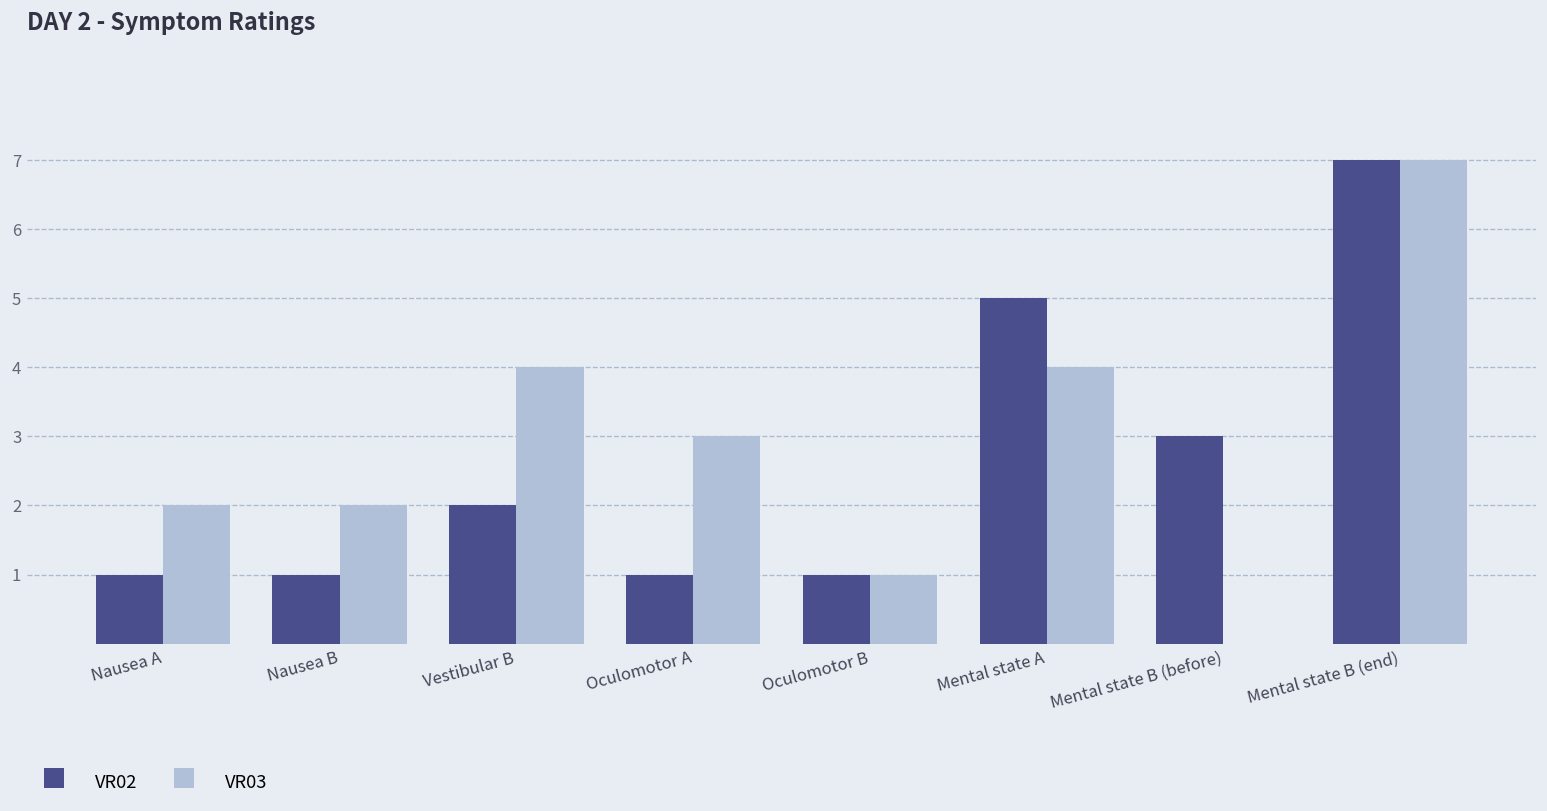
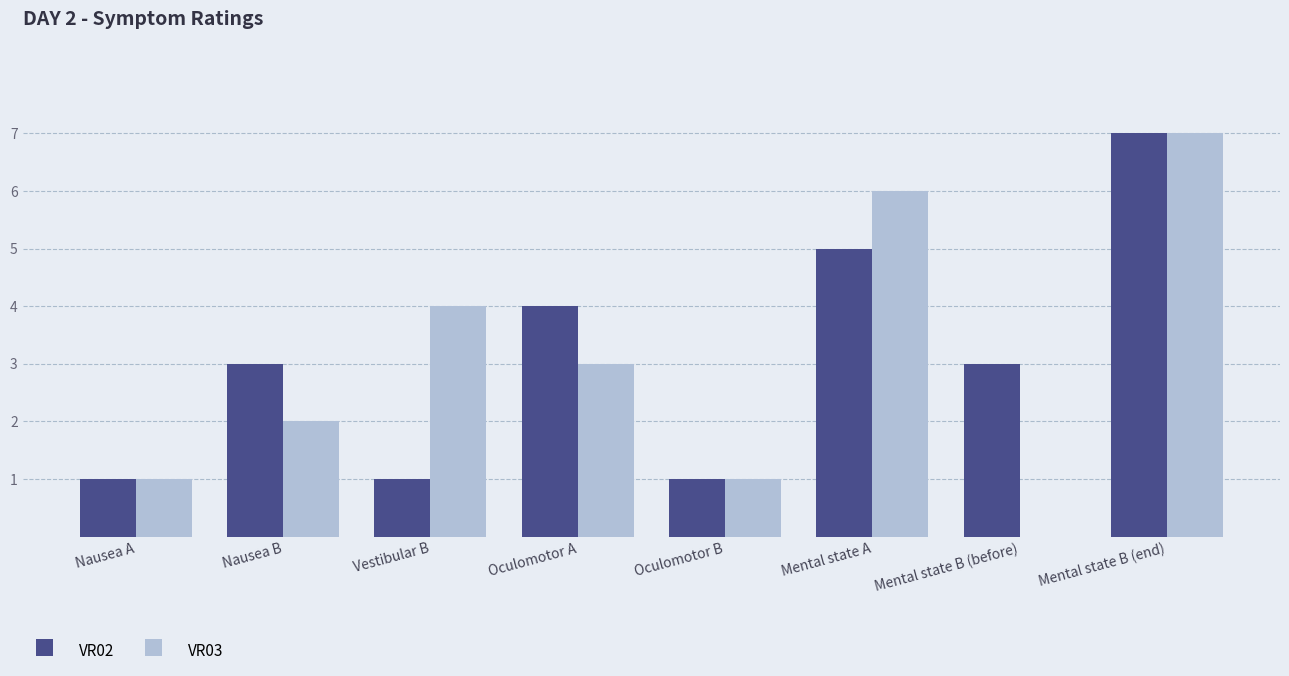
VR03, Nausea A: 2 -> 1
VR02, Nausea B: 1 -> 3
VR02, Vestibular B: 2 -> 1
VR02, Oculomotor A: 1 -> 4
VR03, Mental state A: 4 -> 6
